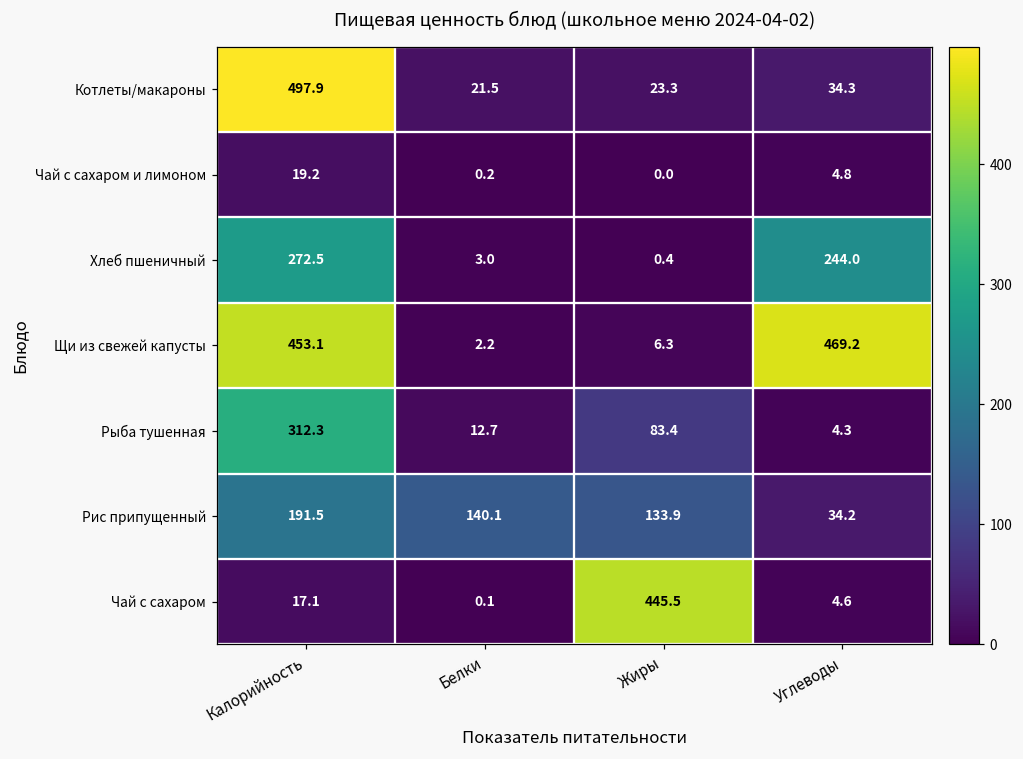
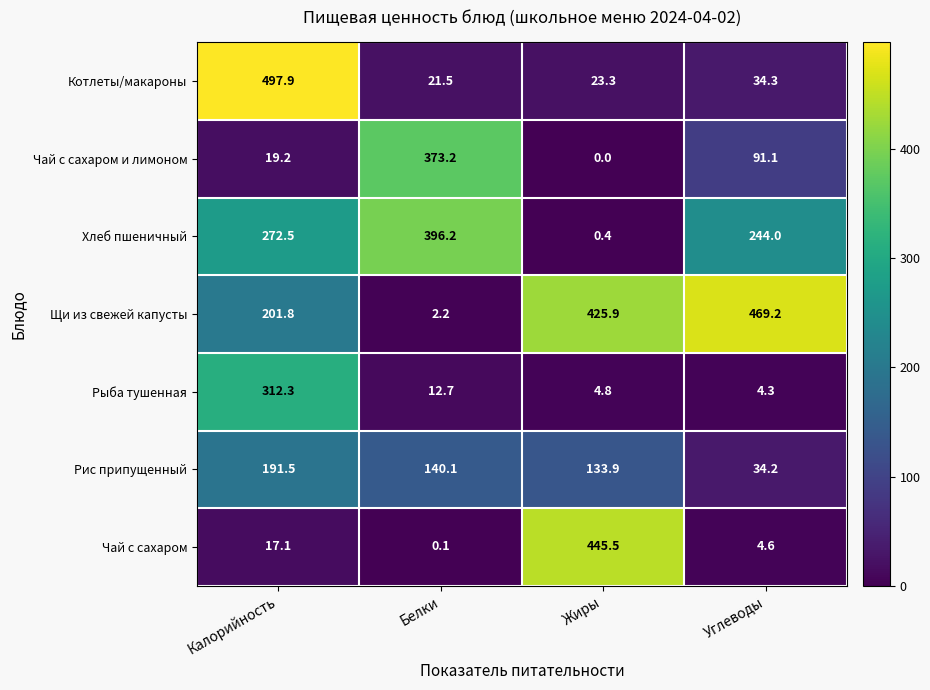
Чай с сахаром и лимоном, Белки: 0.2 -> 373.2
Чай с сахаром и лимоном, Углеводы: 4.8 -> 91.1
Хлеб пшеничный, Белки: 3.0 -> 396.2
Щи из свежей капусты, Калорийность: 453.1 -> 201.8
Щи из свежей капусты, Жиры: 6.3 -> 425.9
Рыба тушенная, Жиры: 83.4 -> 4.8
